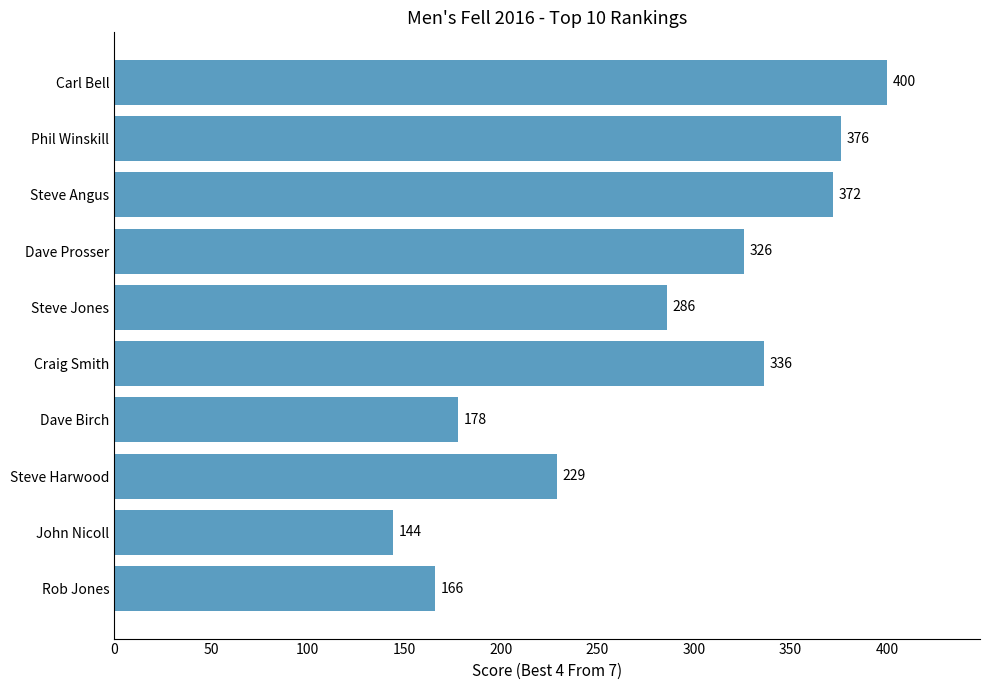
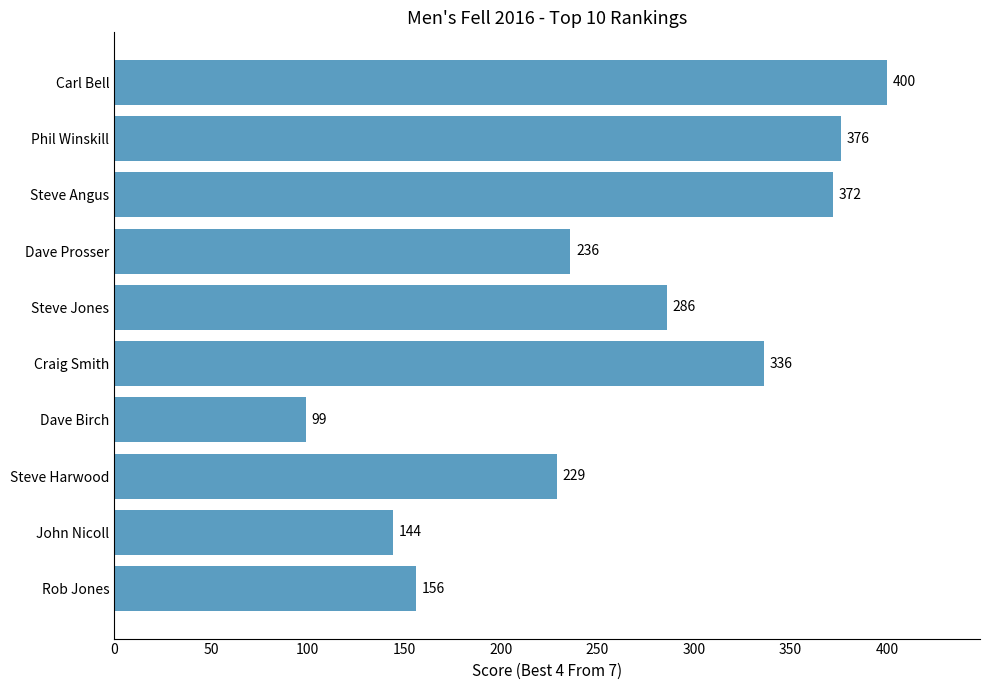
Dave Prosser: 326 -> 236
Dave Birch: 178 -> 99
Rob Jones: 166 -> 156
